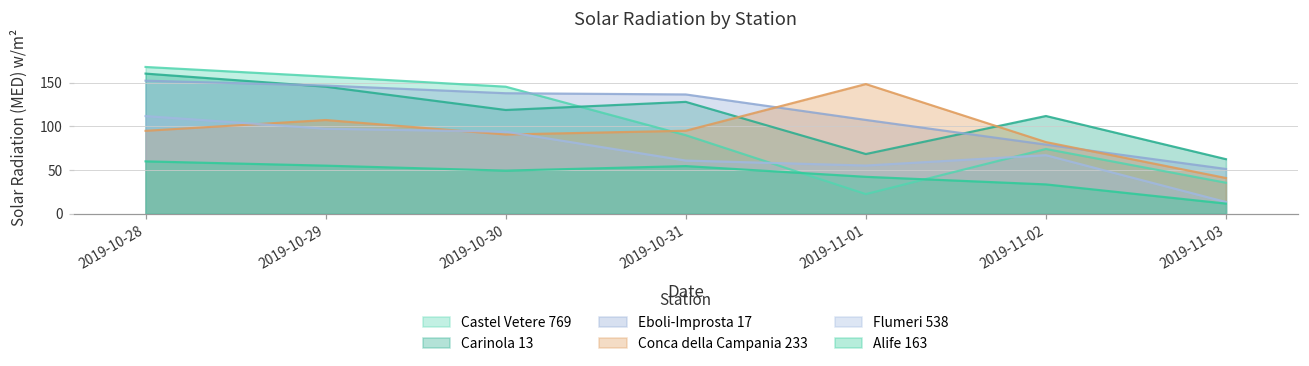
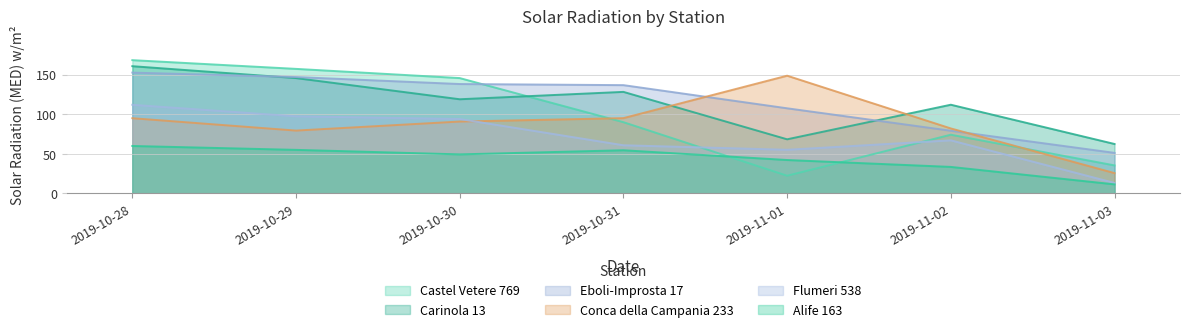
Conca della Campania 233, 2019-10-29: 110 -> 80
Conca della Campania 233, 2019-11-03: 40 -> 30
